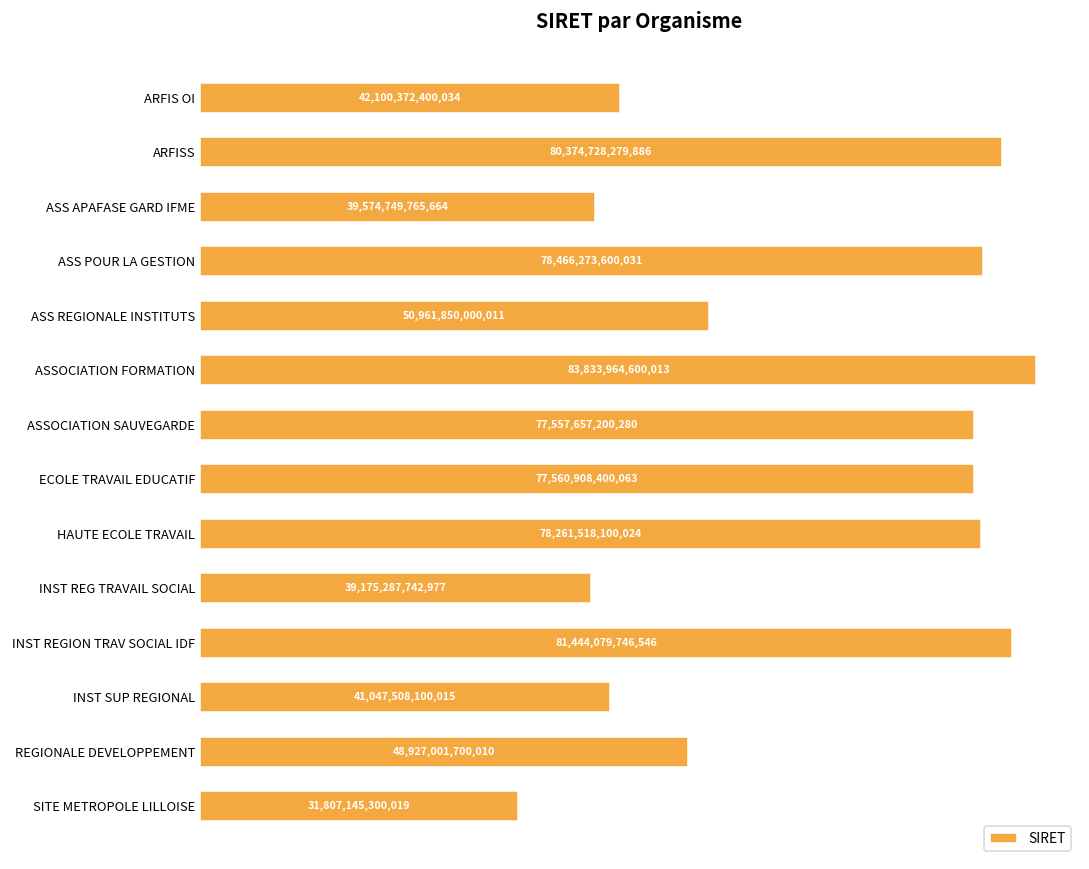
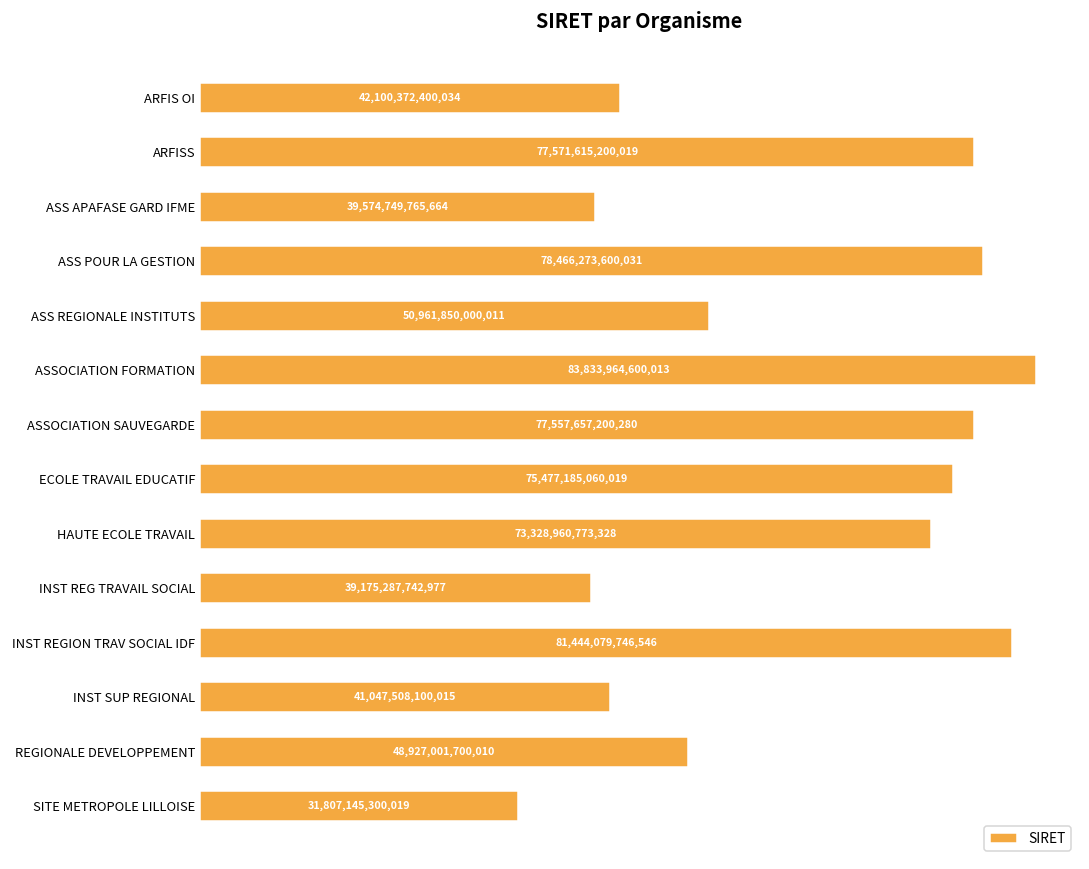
ARFISS: 80,374,728,279,886 -> 77,571,615,200,019
ECOLE TRAVAIL EDUCATIF: 77,560,908,400,063 -> 75,477,185,060,019
HAUTE ECOLE TRAVAIL: 78,261,518,100,024 -> 73,328,960,773,328
